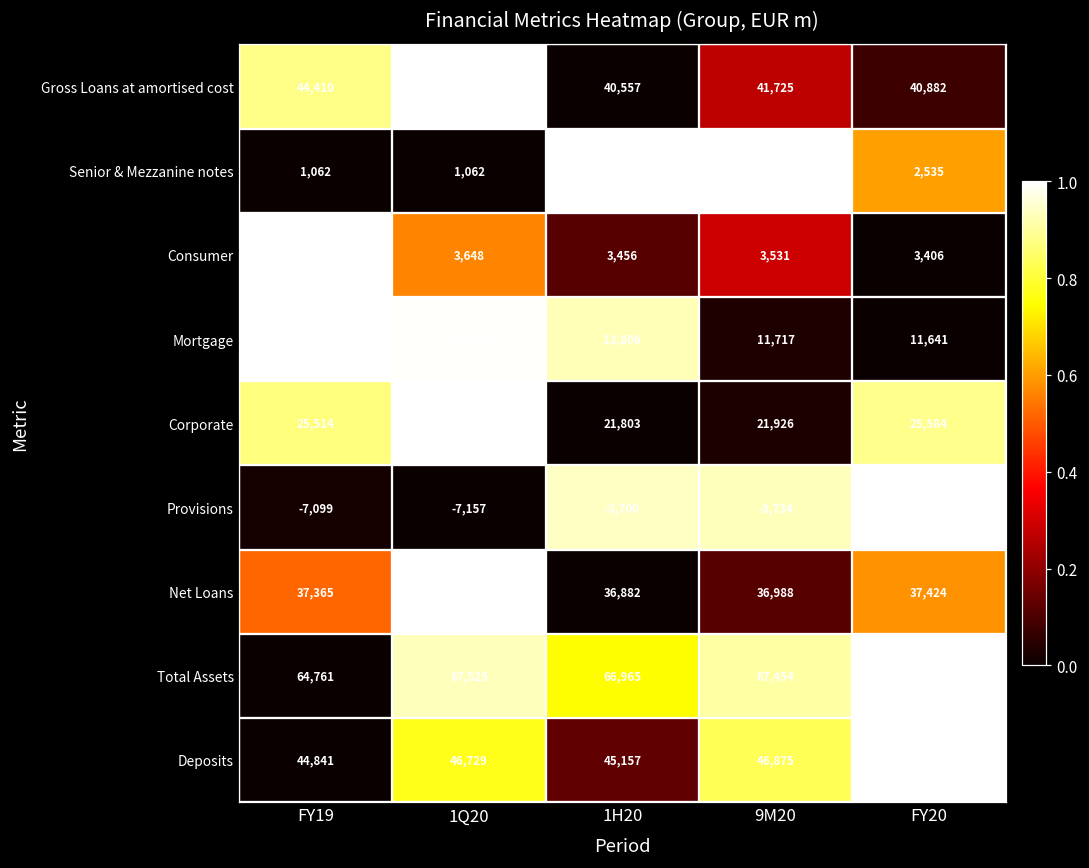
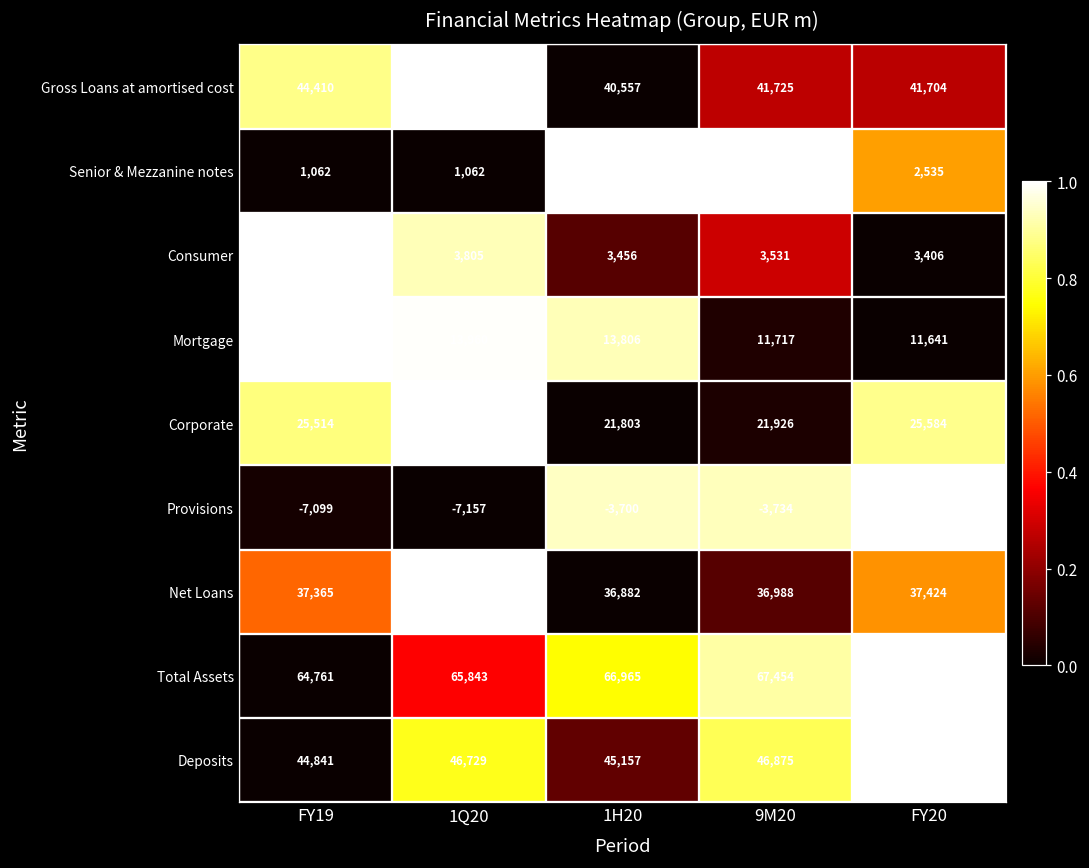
Gross Loans at amortised cost, FY20: 40,882 -> 41,704
Consumer, 1Q20: 3,648 -> 3,805
Total Assets, 1Q20: 67,525 -> 65,843
